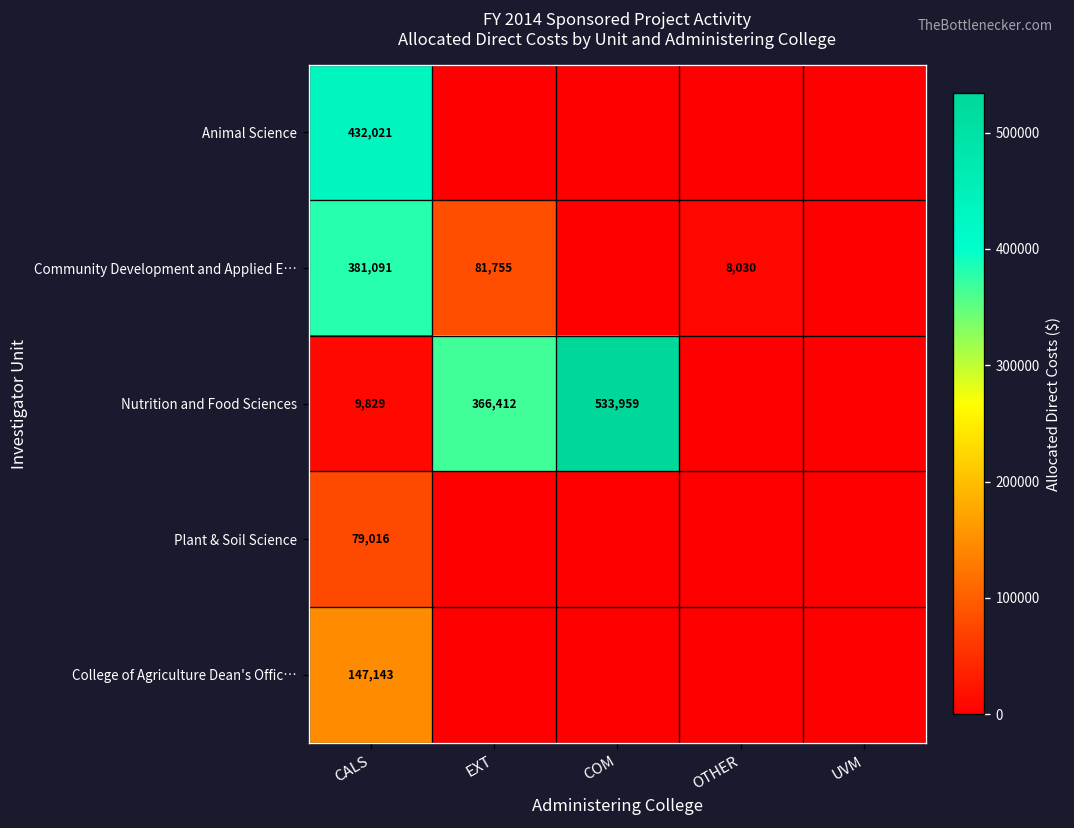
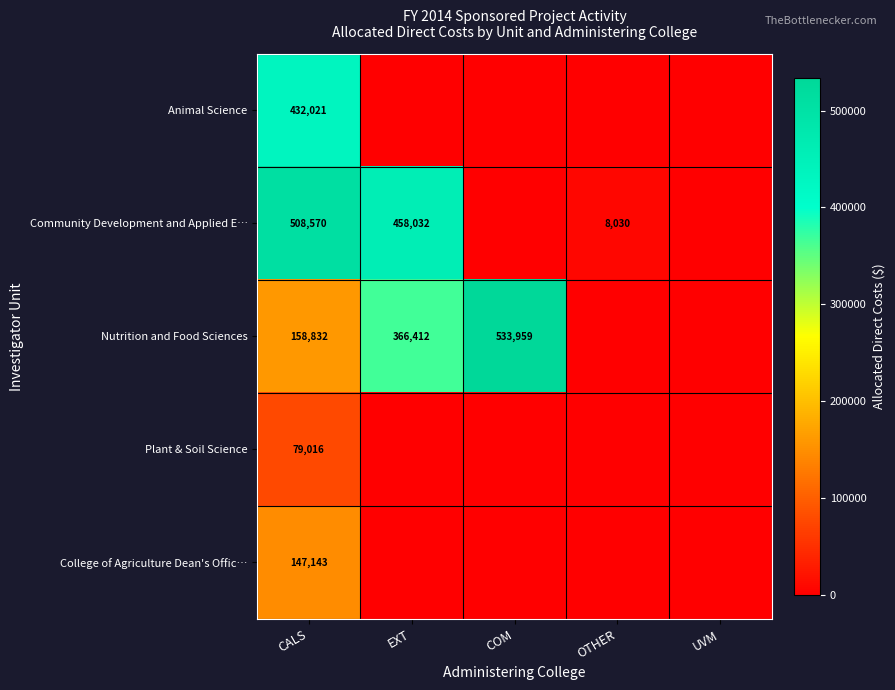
Community Development and Applied E…, CALS: 381,091 -> 508,570
Community Development and Applied E…, EXT: 81,755 -> 458,032
Nutrition and Food Sciences, CALS: 9,829 -> 158,832
